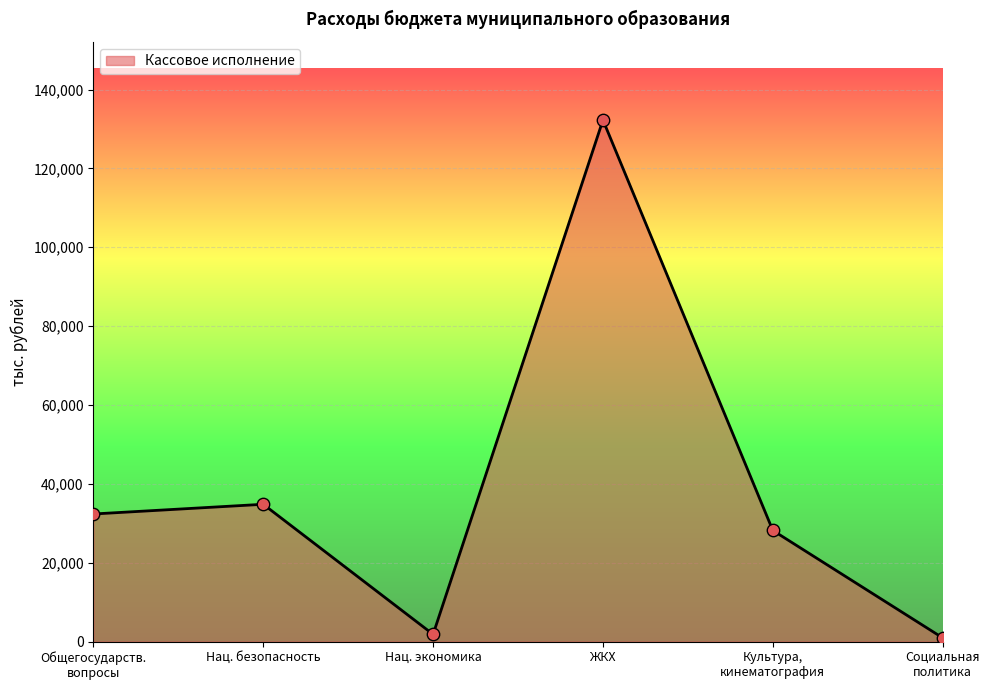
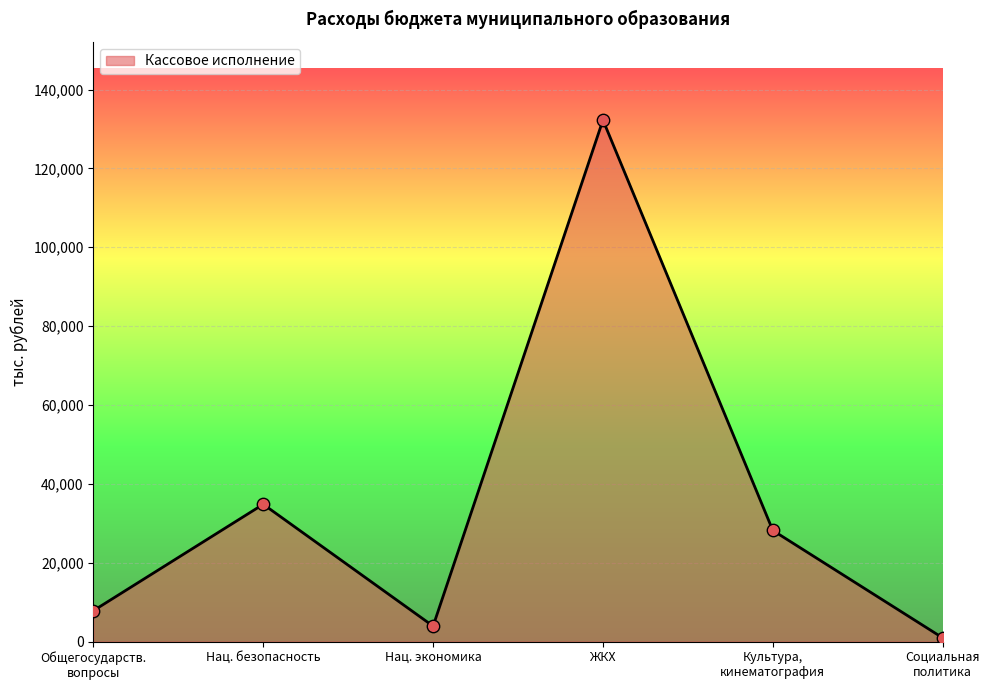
Общегосударств. вопросы: 32,000 -> 8,000
Нац. экономика: 2,000 -> 4,000
